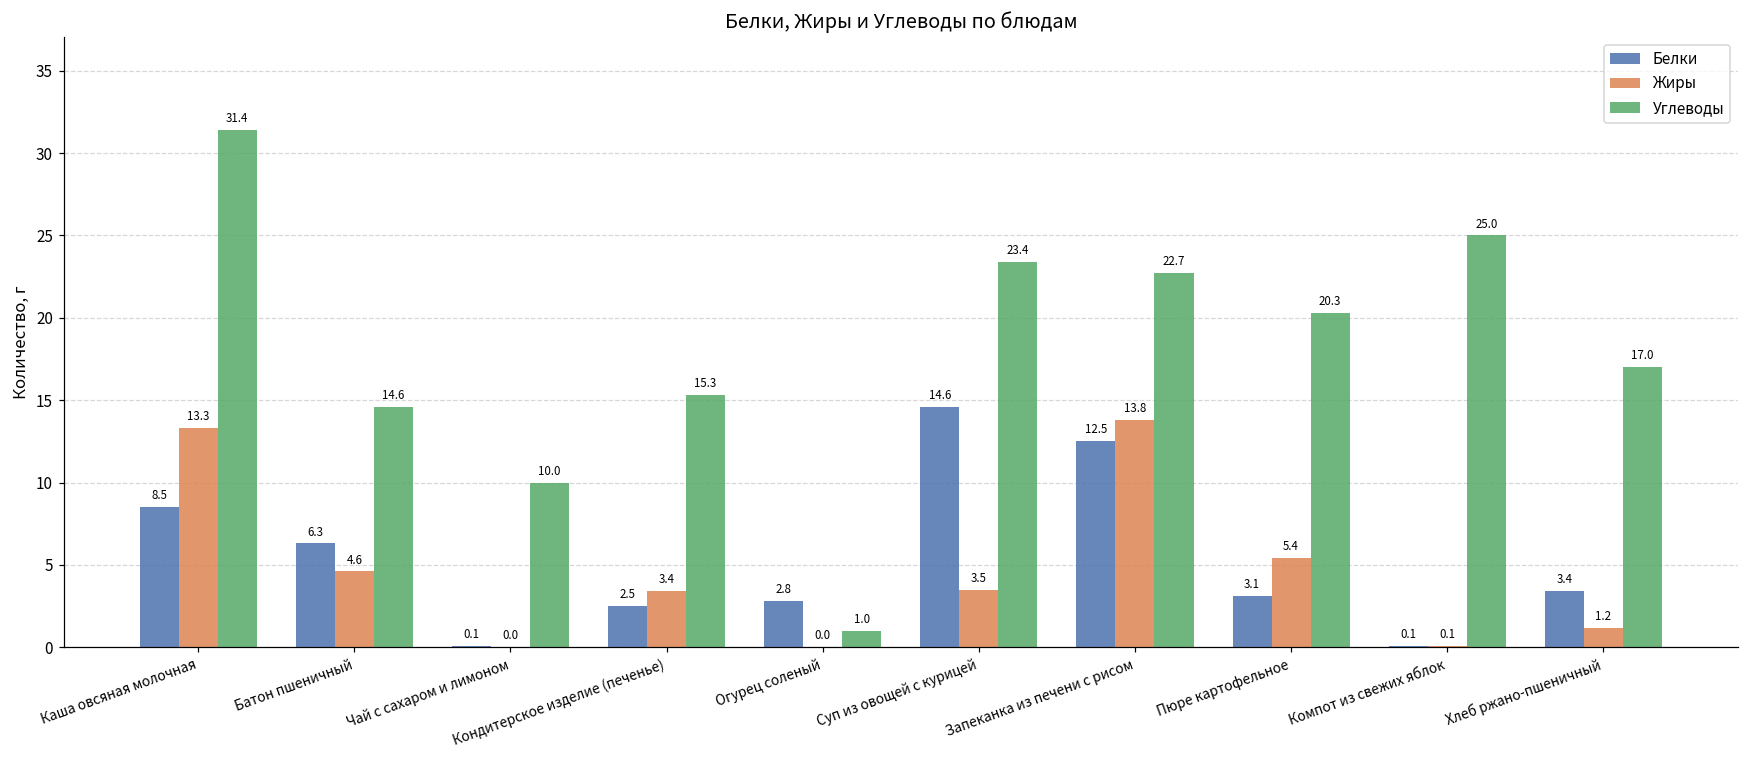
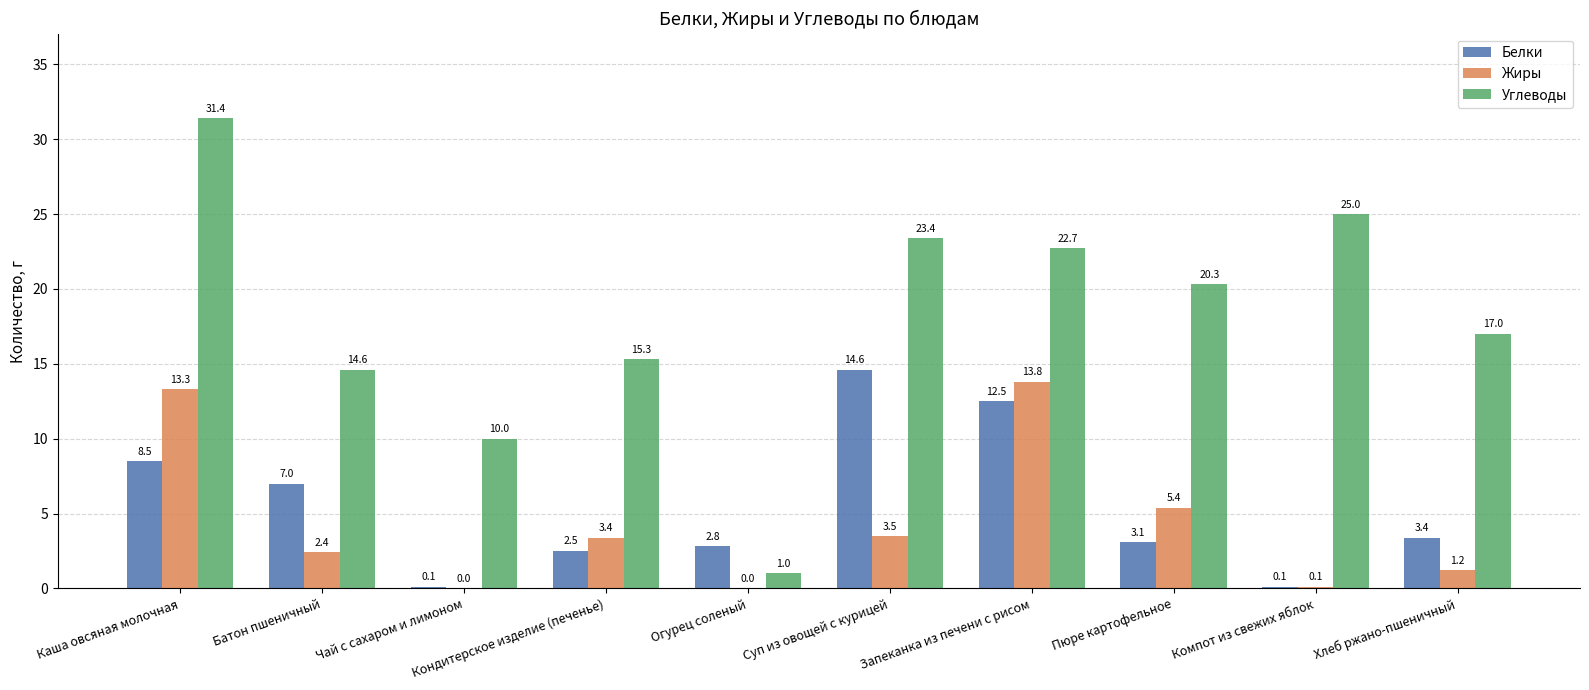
Белки, Батон пшеничный: 6.3 -> 7.0
Жиры, Батон пшеничный: 4.6 -> 2.4
